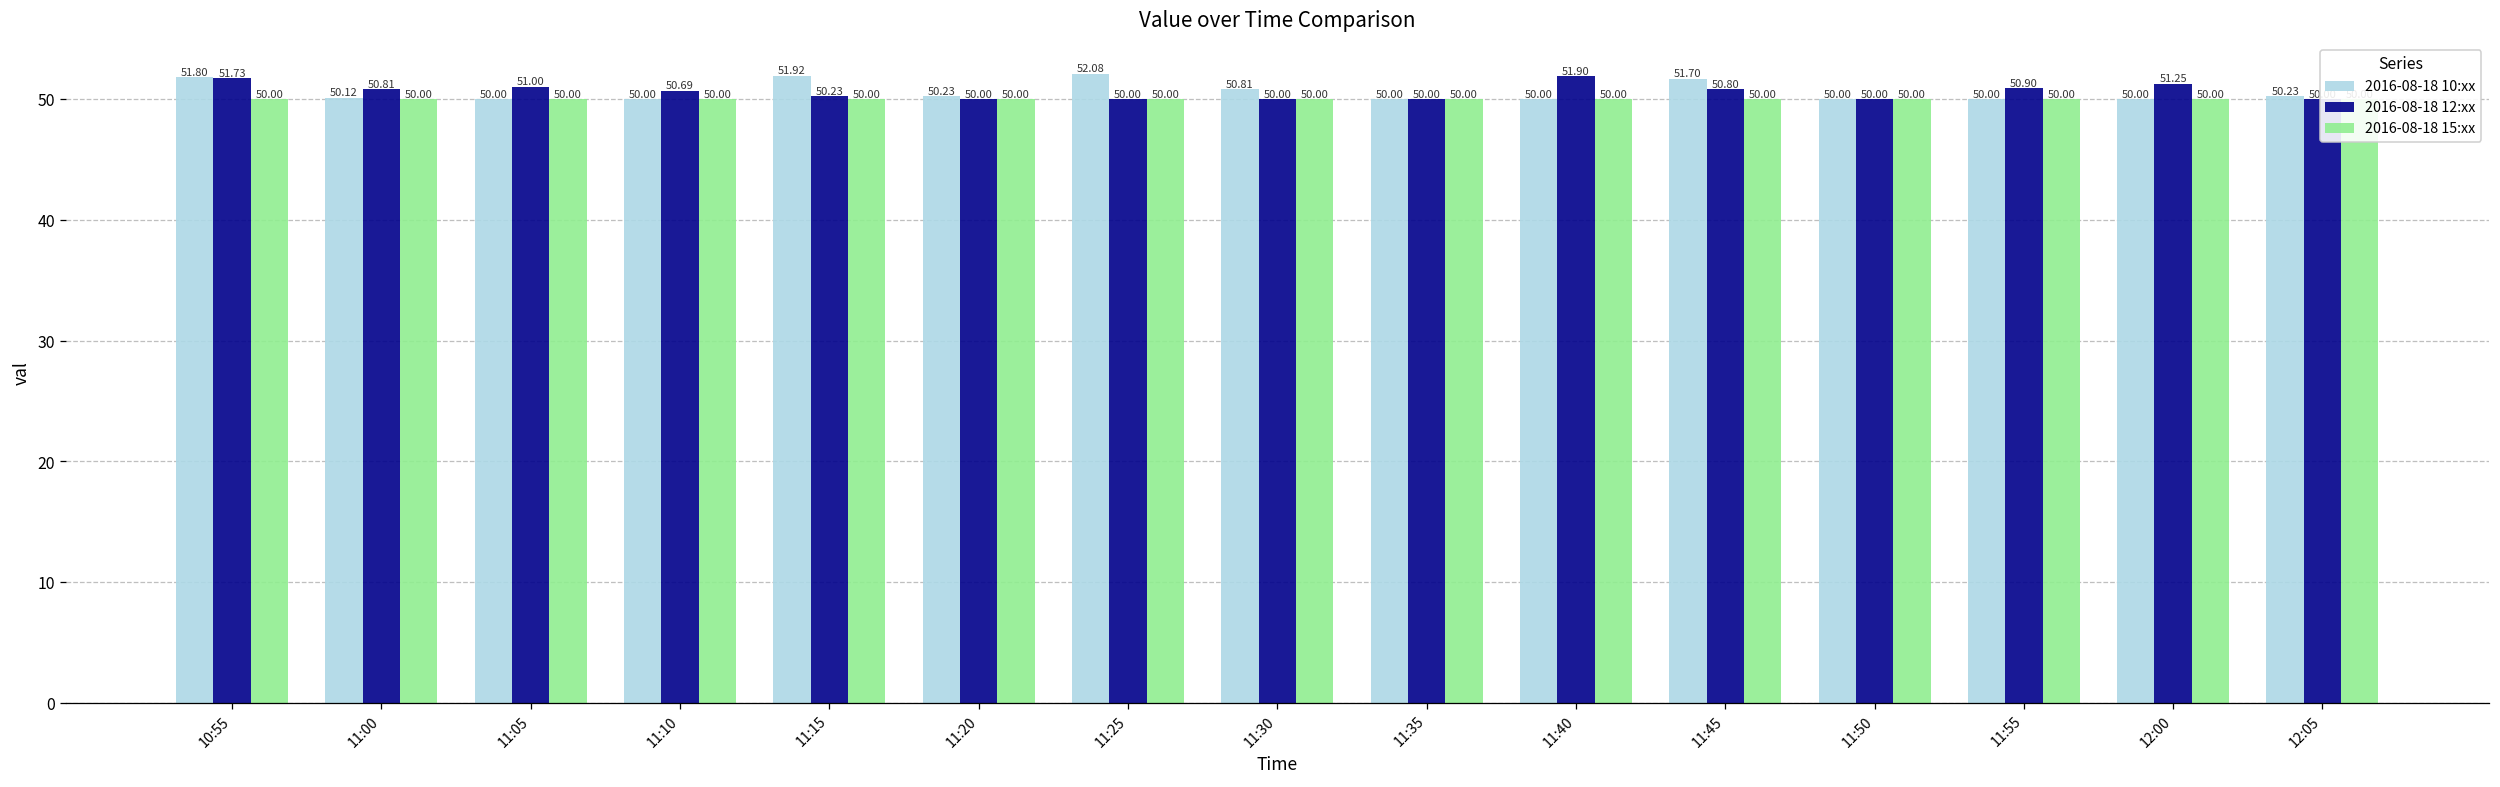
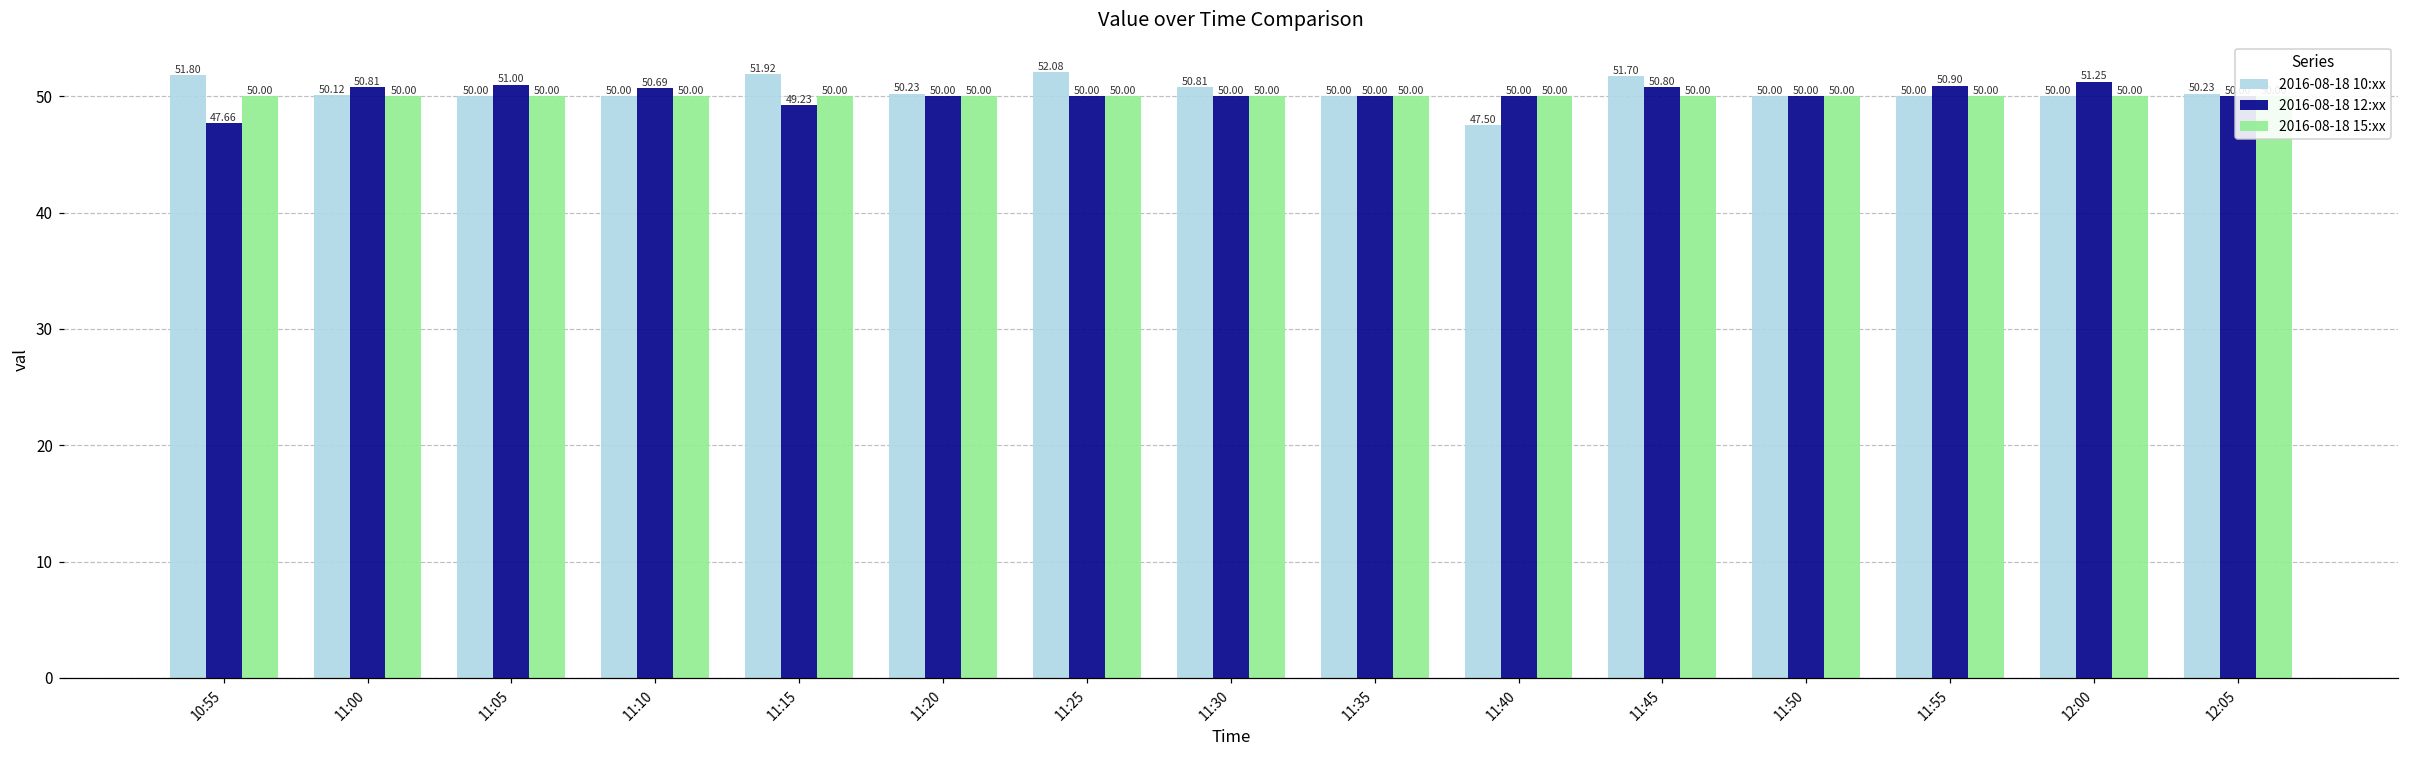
2016-08-18 12:xx, 10:55: 51.73 -> 47.66
2016-08-18 12:xx, 11:15: 50.23 -> 49.23
2016-08-18 10:xx, 11:40: 50.00 -> 47.50
2016-08-18 12:xx, 11:40: 51.90 -> 50.00
